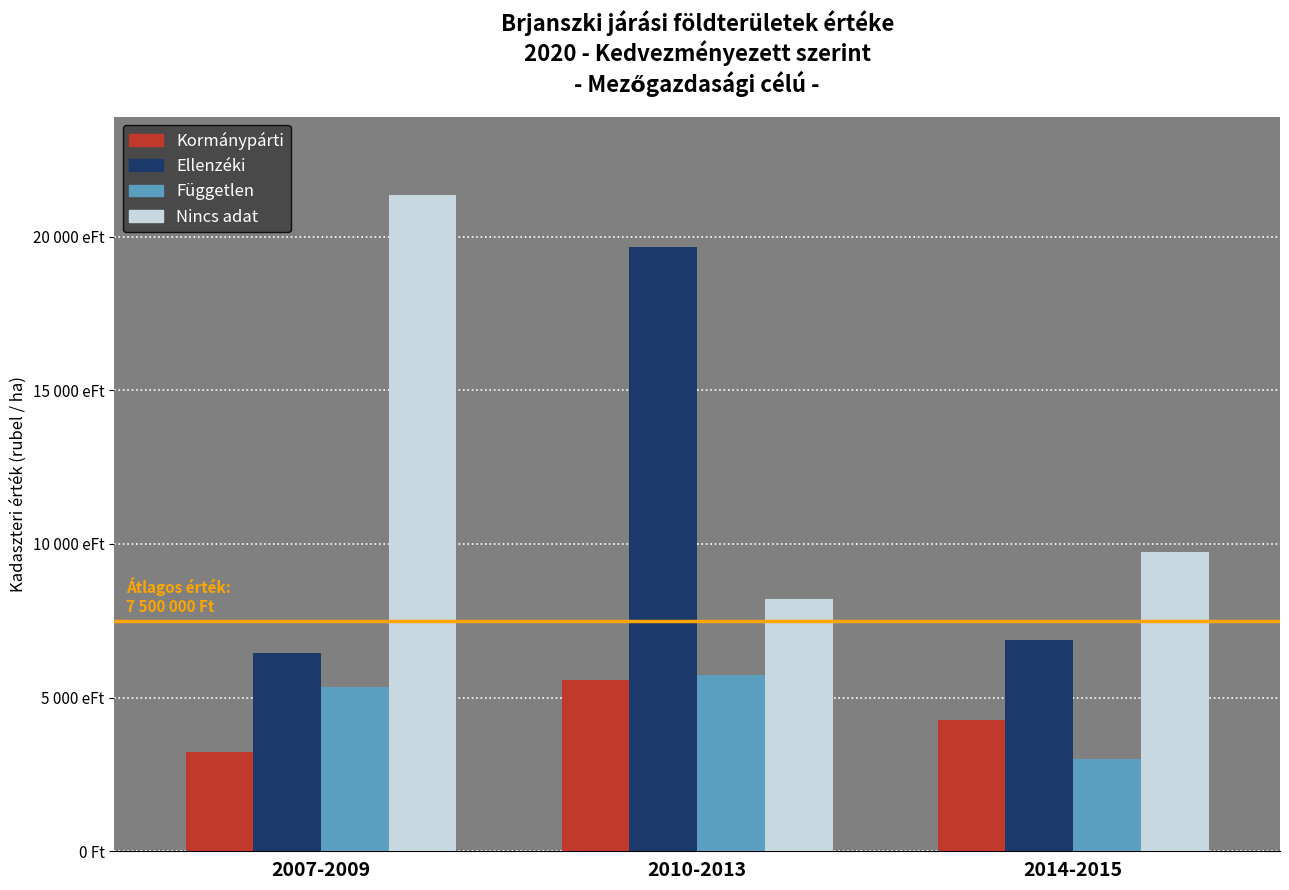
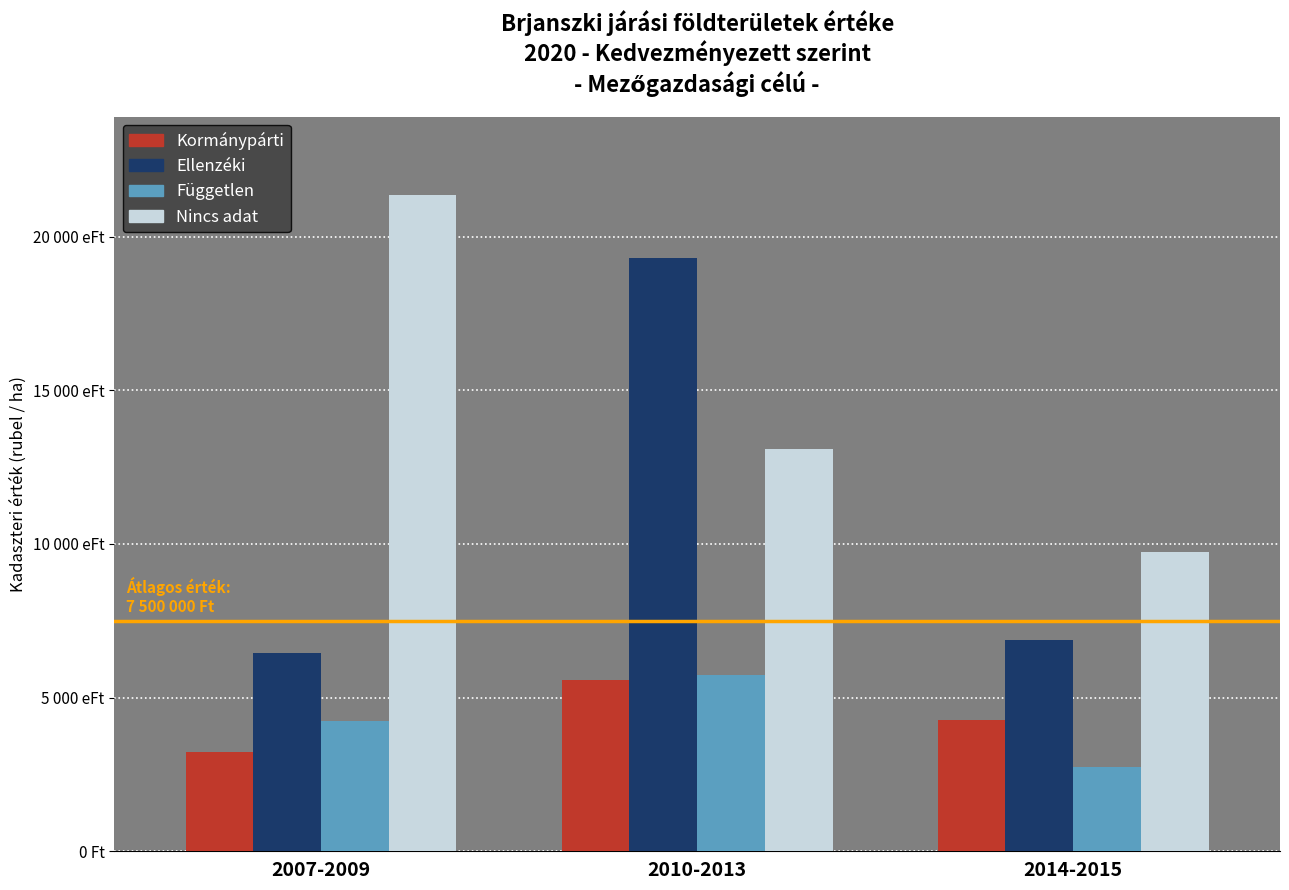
Független, 2007-2009: 5400 eFt -> 4200 eFt
Ellenzéki, 2010-2013: 19700 eFt -> 19300 eFt
Nincs adat, 2010-2013: 8200 eFt -> 13100 eFt
Független, 2014-2015: 3000 eFt -> 2800 eFt
